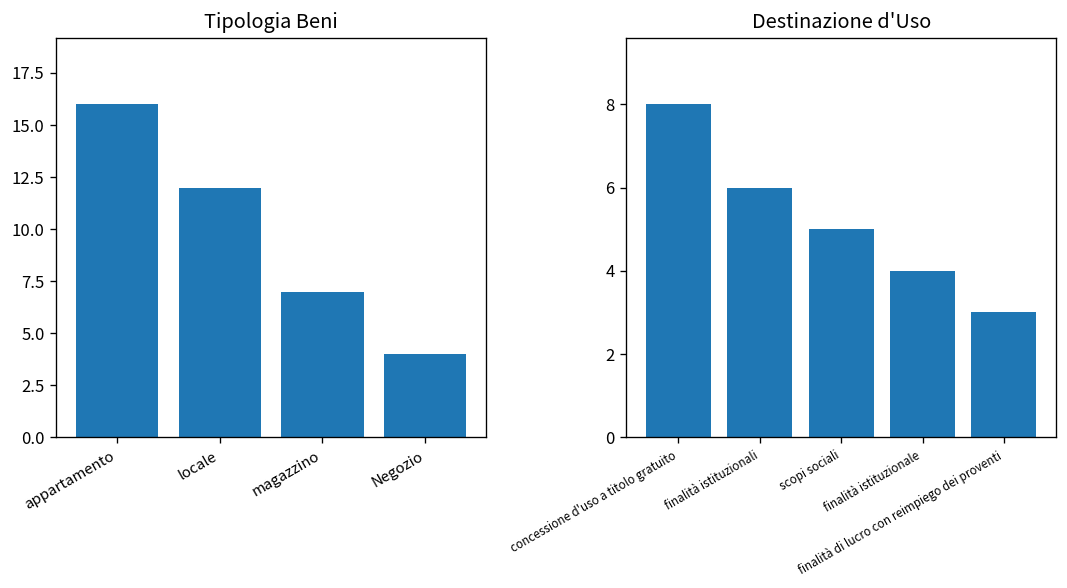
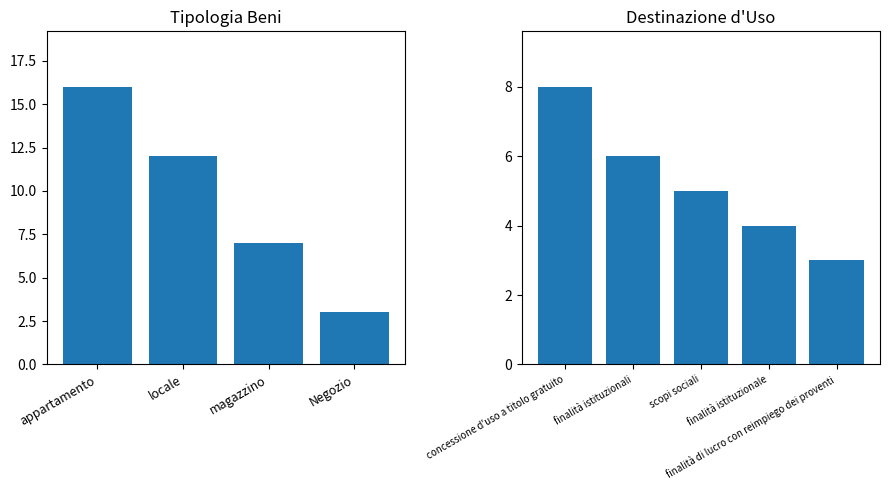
Tipologia Beni, Negozio: 4 -> 3
